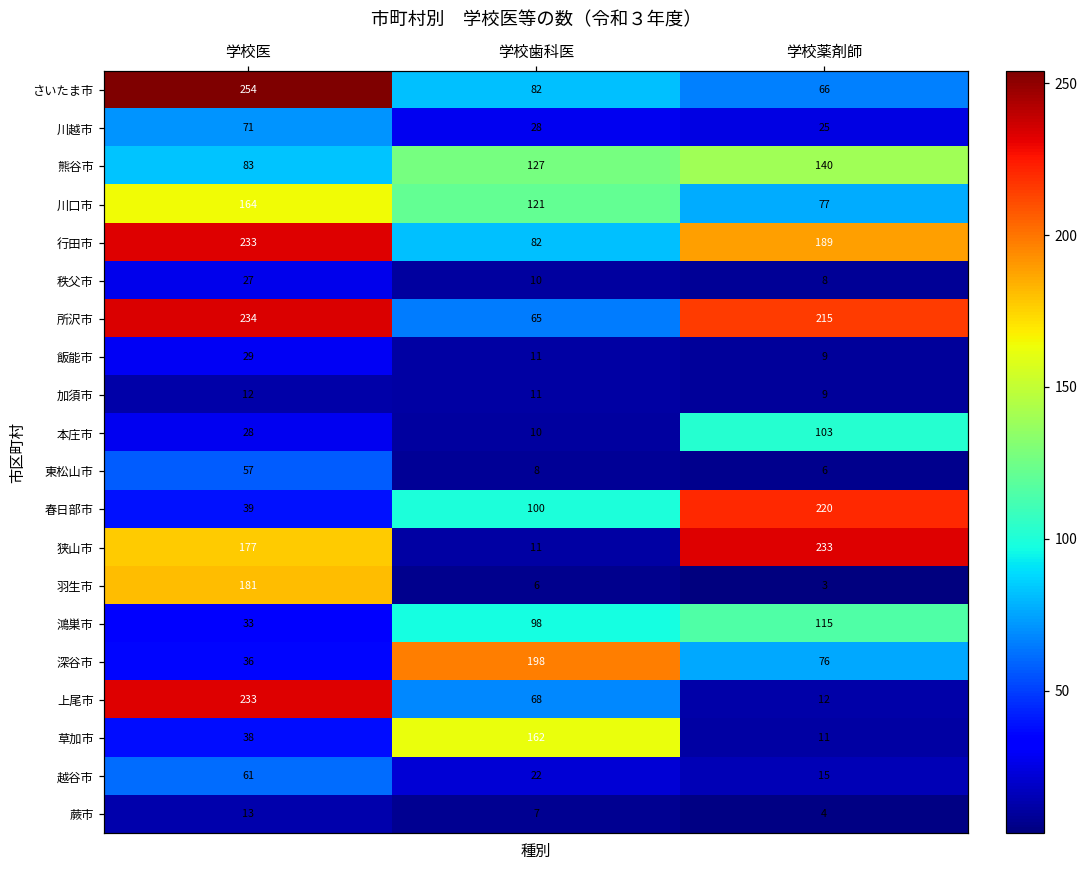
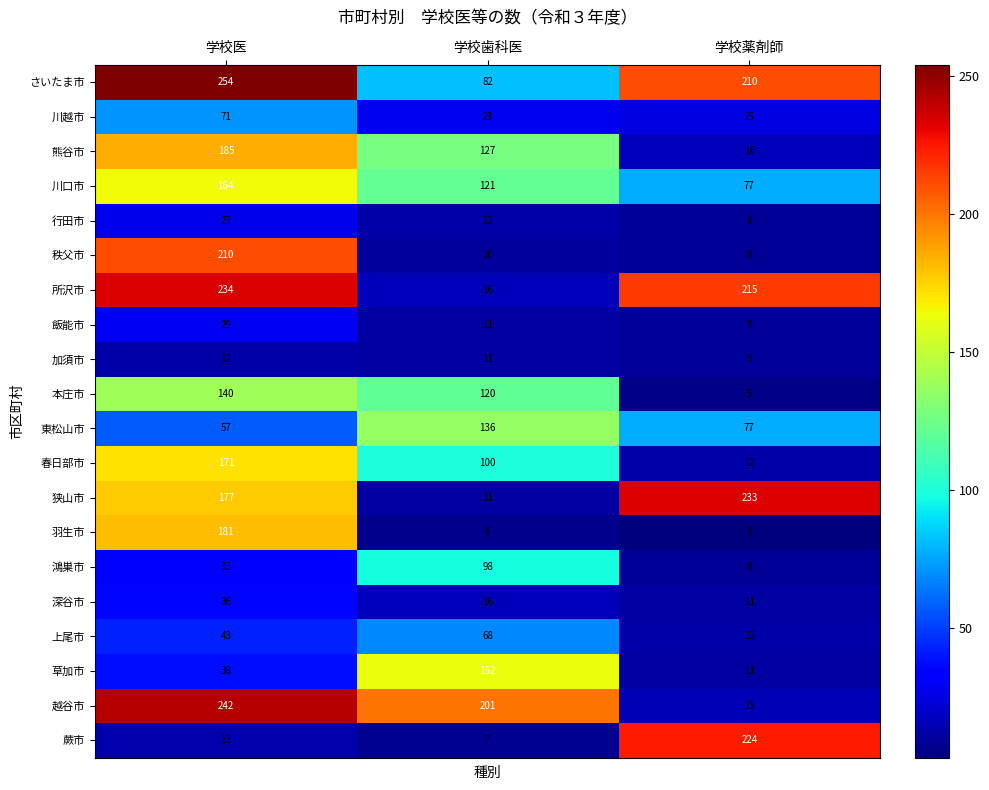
さいたま市, 学校薬剤師: 66 -> 210
熊谷市, 学校医: 83 -> 185
熊谷市, 学校薬剤師: 140 -> 16
行田市, 学校医: 233 -> 27
行田市, 学校歯科医: 82 -> 12
行田市, 学校薬剤師: 189 -> 8
秩父市, 学校医: 27 -> 210
所沢市, 学校歯科医: 65 -> 16
本庄市, 学校医: 28 -> 140
本庄市, 学校歯科医: 10 -> 120
本庄市, 学校薬剤師: 103 -> 5
東松山市, 学校歯科医: 8 -> 136
東松山市, 学校薬剤師: 6 -> 77
春日部市, 学校医: 39 -> 171
春日部市, 学校薬剤師: 220 -> 12
鴻巣市, 学校薬剤師: 115 -> 8
深谷市, 学校歯科医: 198 -> 16
深谷市, 学校薬剤師: 76 -> 11
上尾市, 学校医: 233 -> 43
越谷市, 学校医: 61 -> 242
越谷市, 学校歯科医: 22 -> 201
蕨市, 学校薬剤師: 4 -> 224
